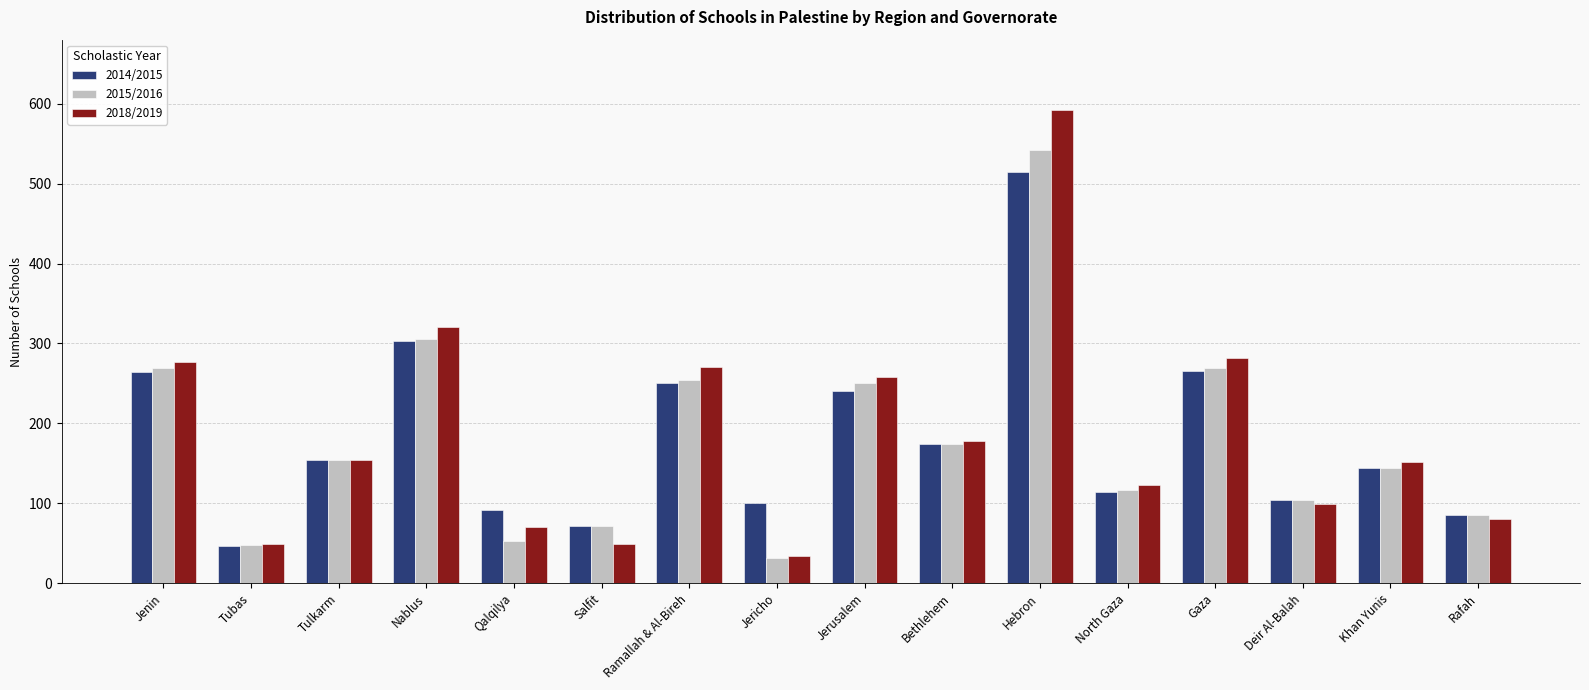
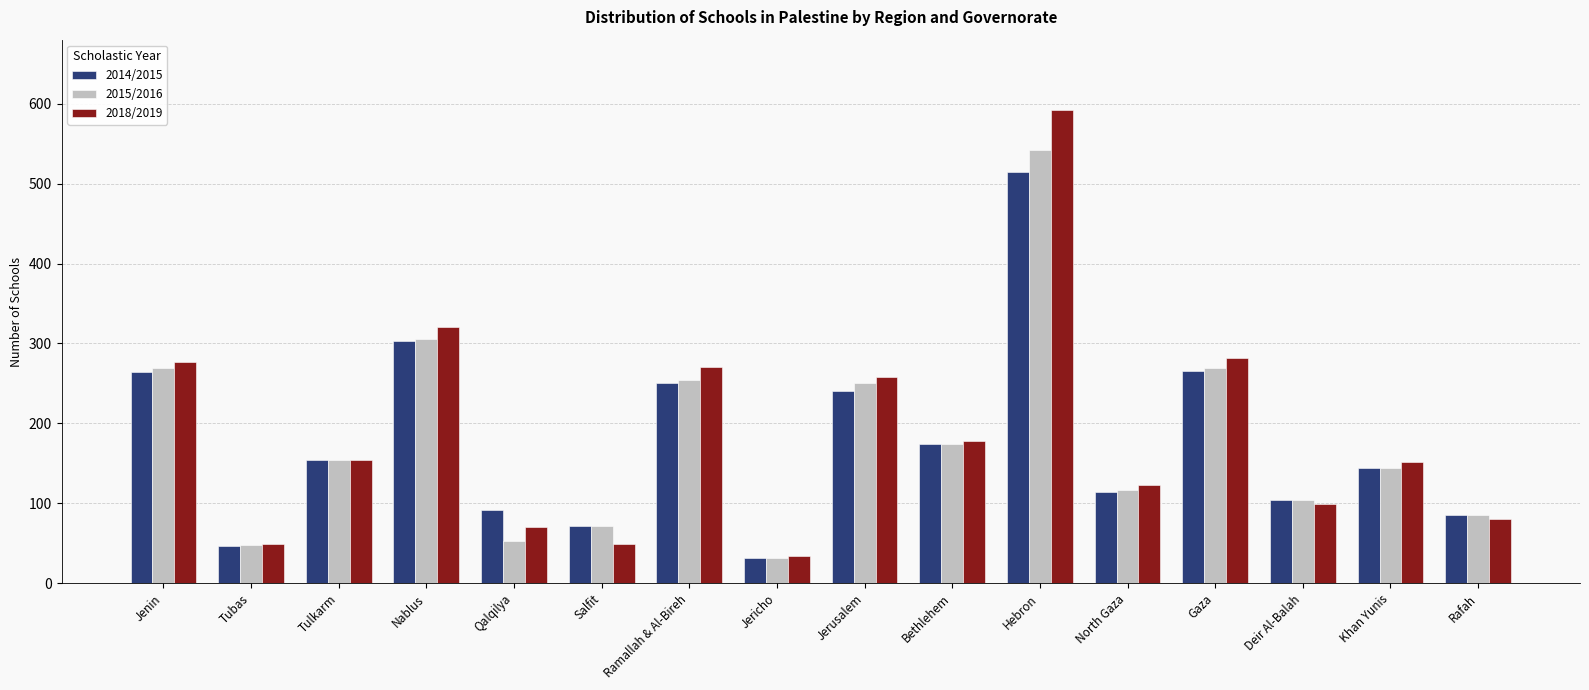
2014/2015, Jericho: 100 -> 30
